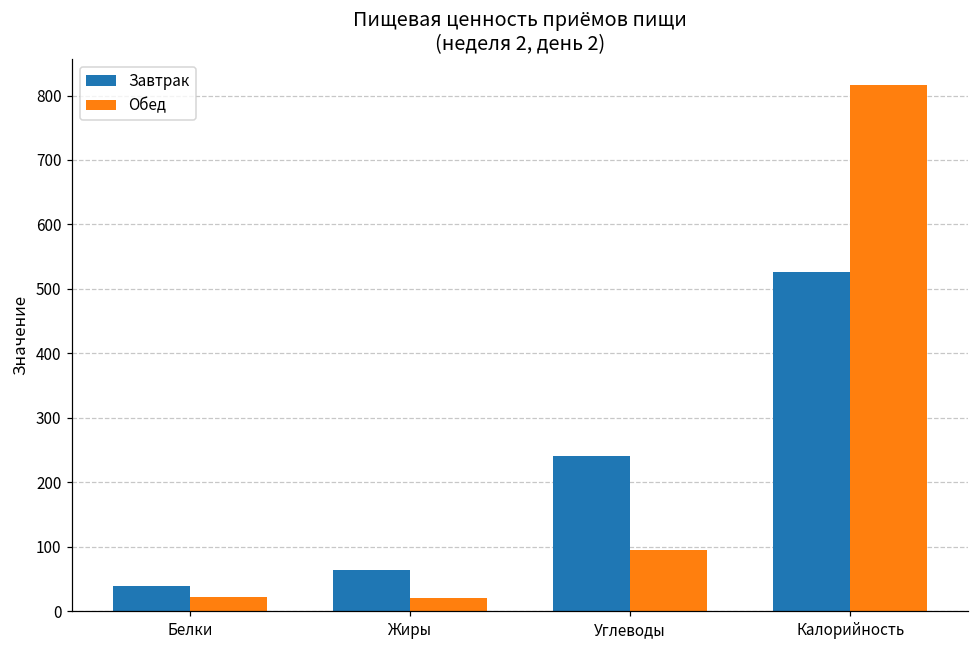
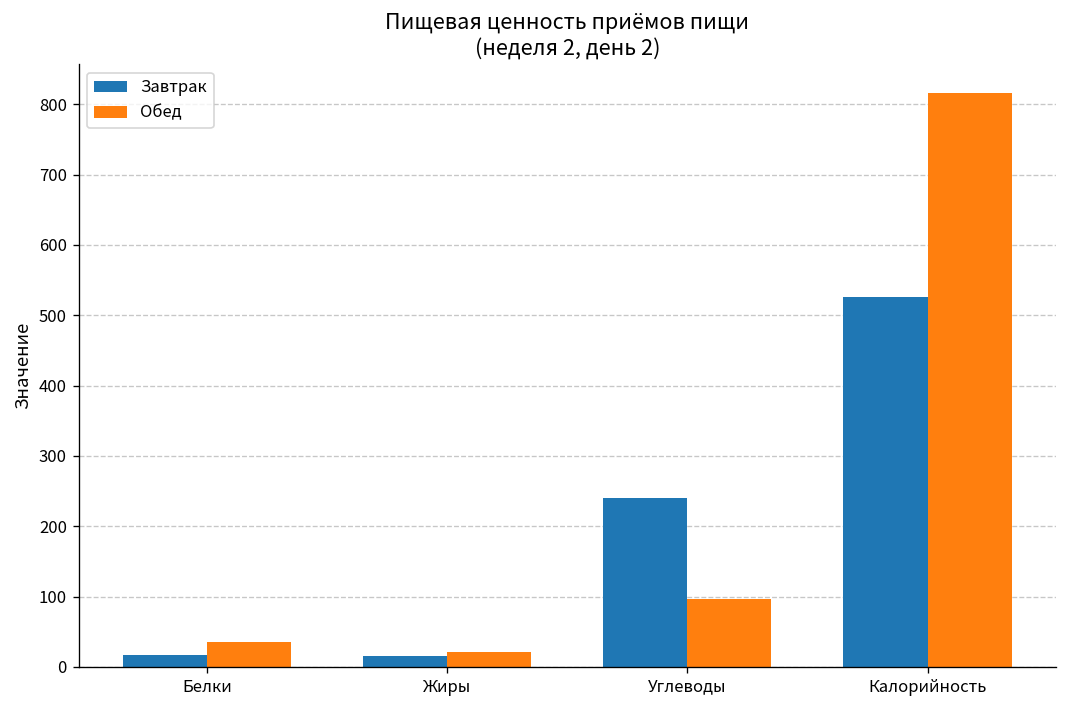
Завтрак, Белки: 40 -> 20
Обед, Белки: 20 -> 40
Завтрак, Жиры: 60 -> 20
